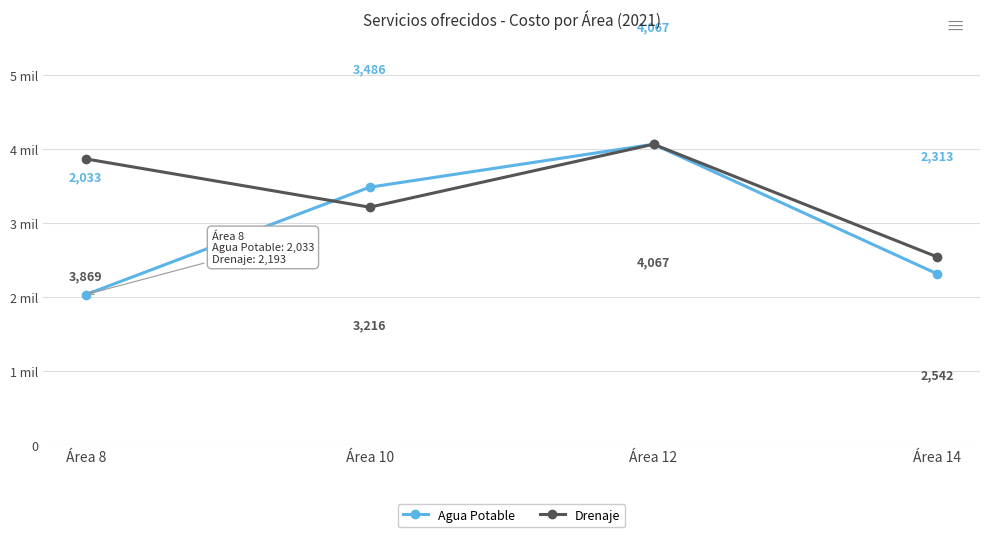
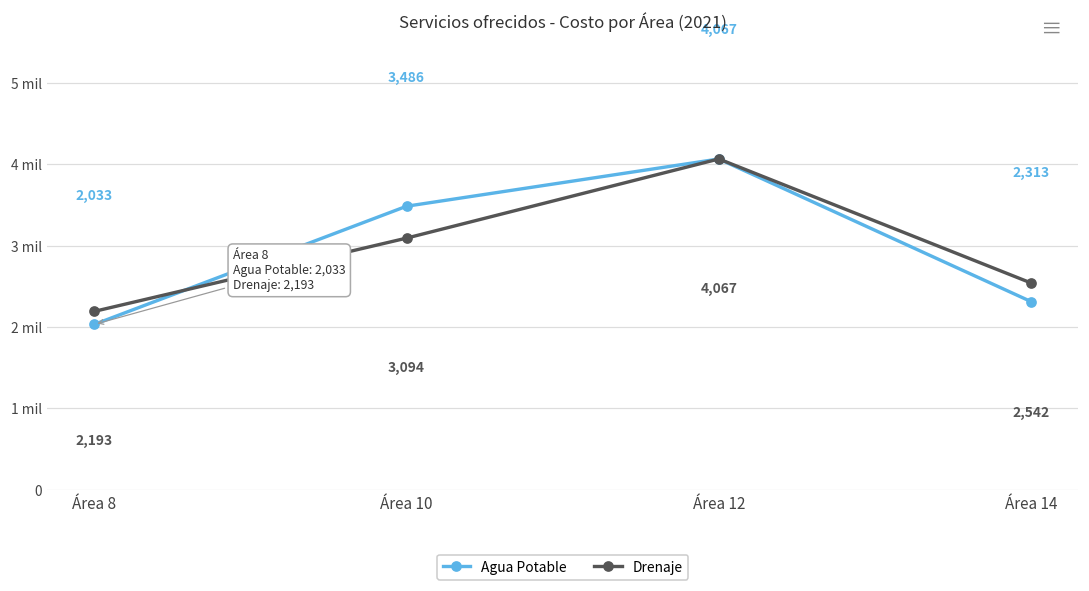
Drenaje, Área 8: 3,869 -> 2,193
Drenaje, Área 10: 3,216 -> 3,094
